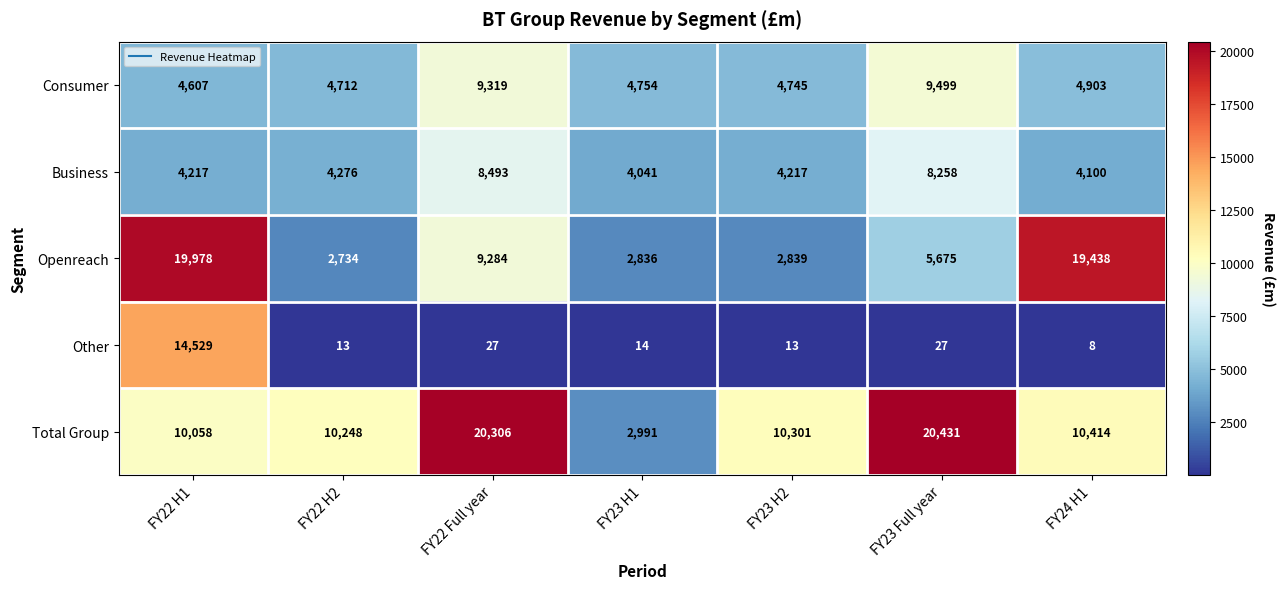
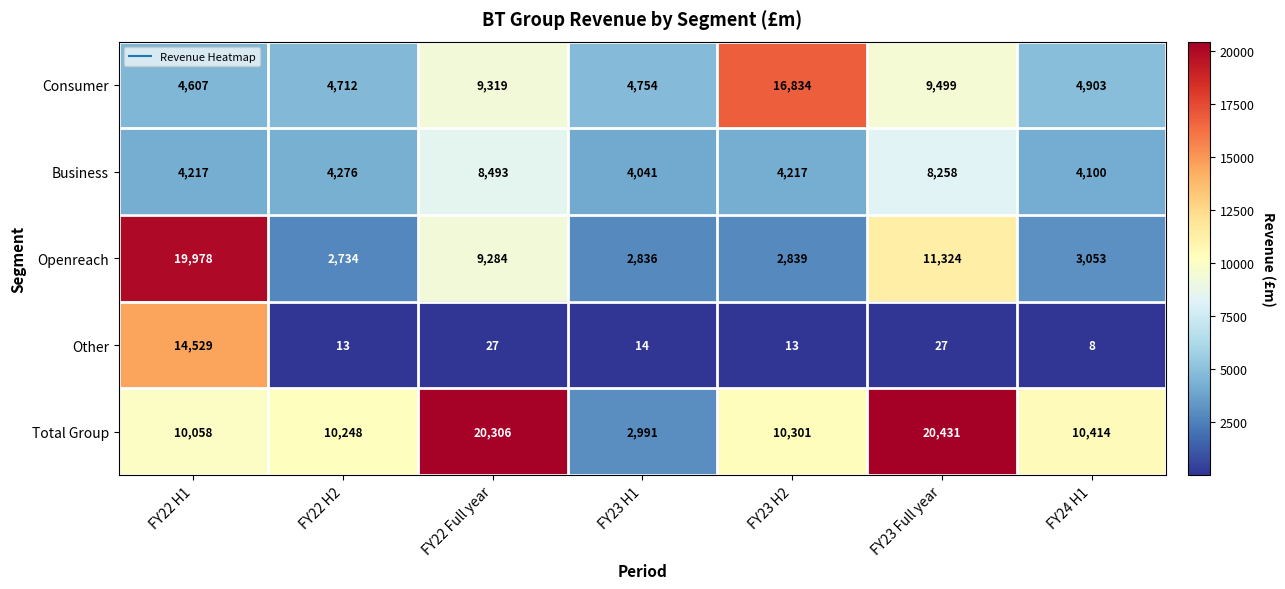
Consumer, FY23 H2: 4,745 -> 16,834
Openreach, FY23 Full year: 5,675 -> 11,324
Openreach, FY24 H1: 19,438 -> 3,053
